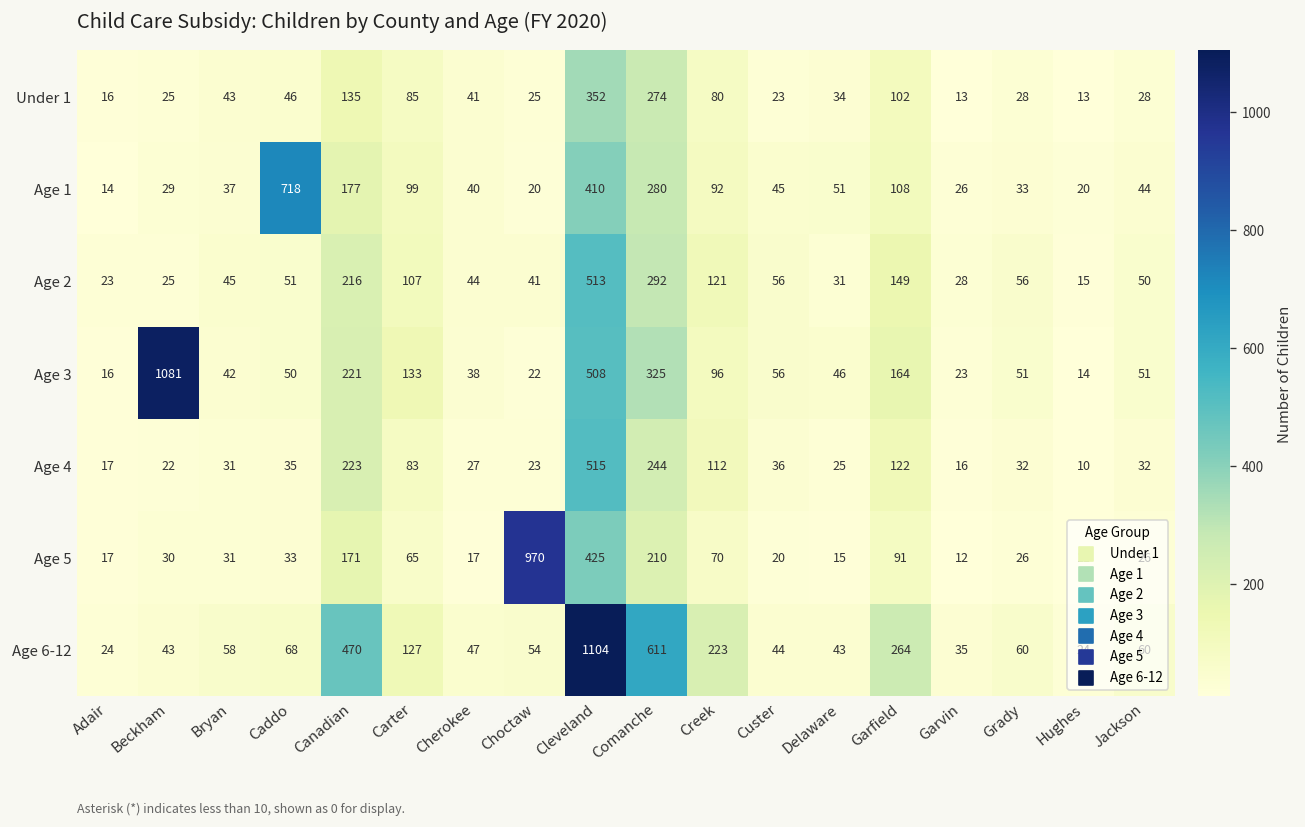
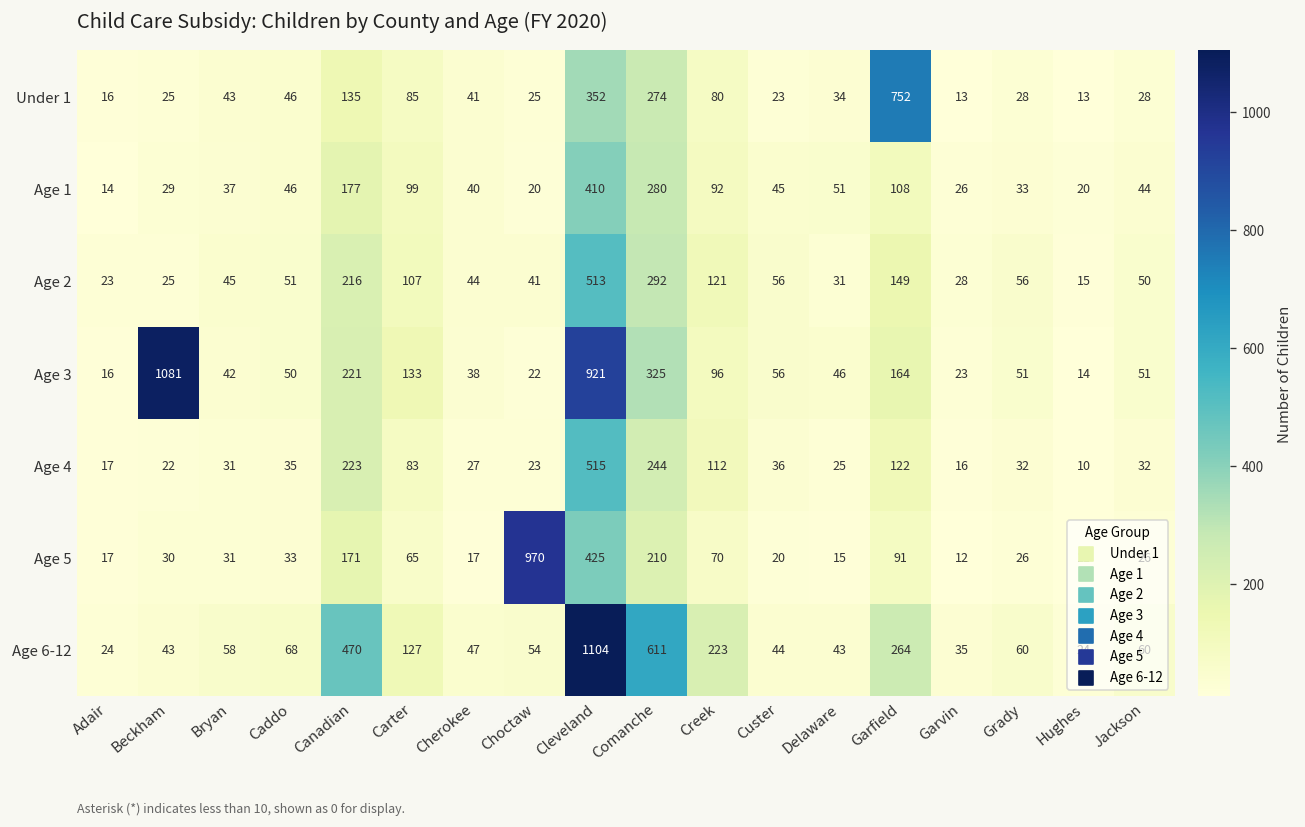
Under 1, Garfield: 102 -> 752
Age 1, Caddo: 718 -> 46
Age 3, Cleveland: 508 -> 921
